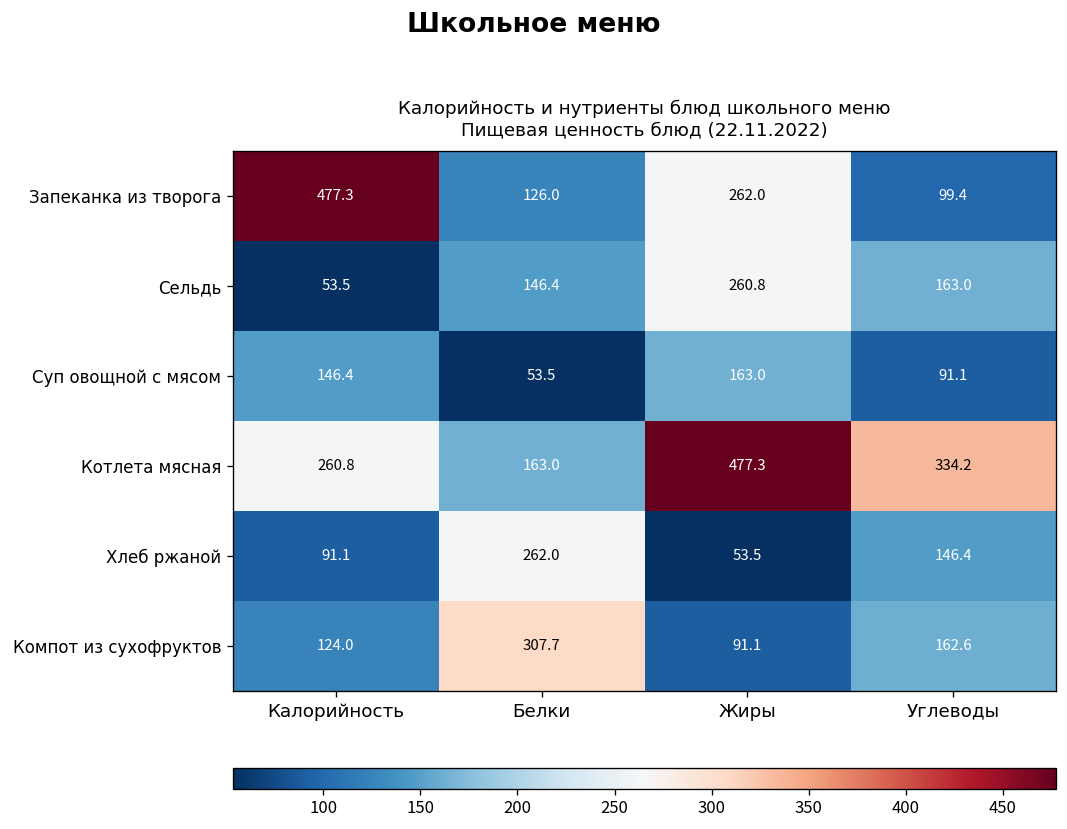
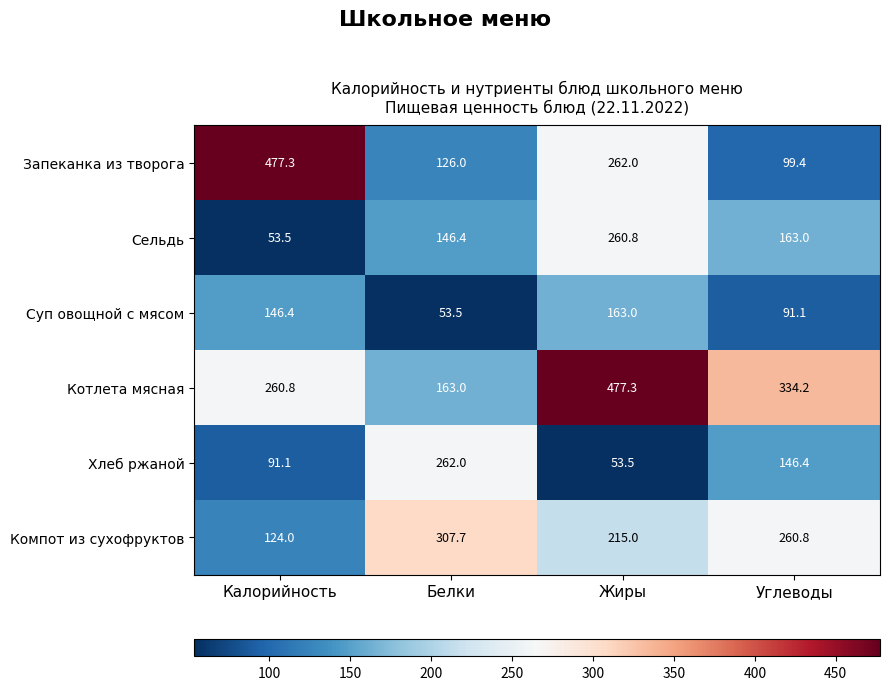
Компот из сухофруктов, Жиры: 91.1 -> 215.0
Компот из сухофруктов, Углеводы: 162.6 -> 260.8
